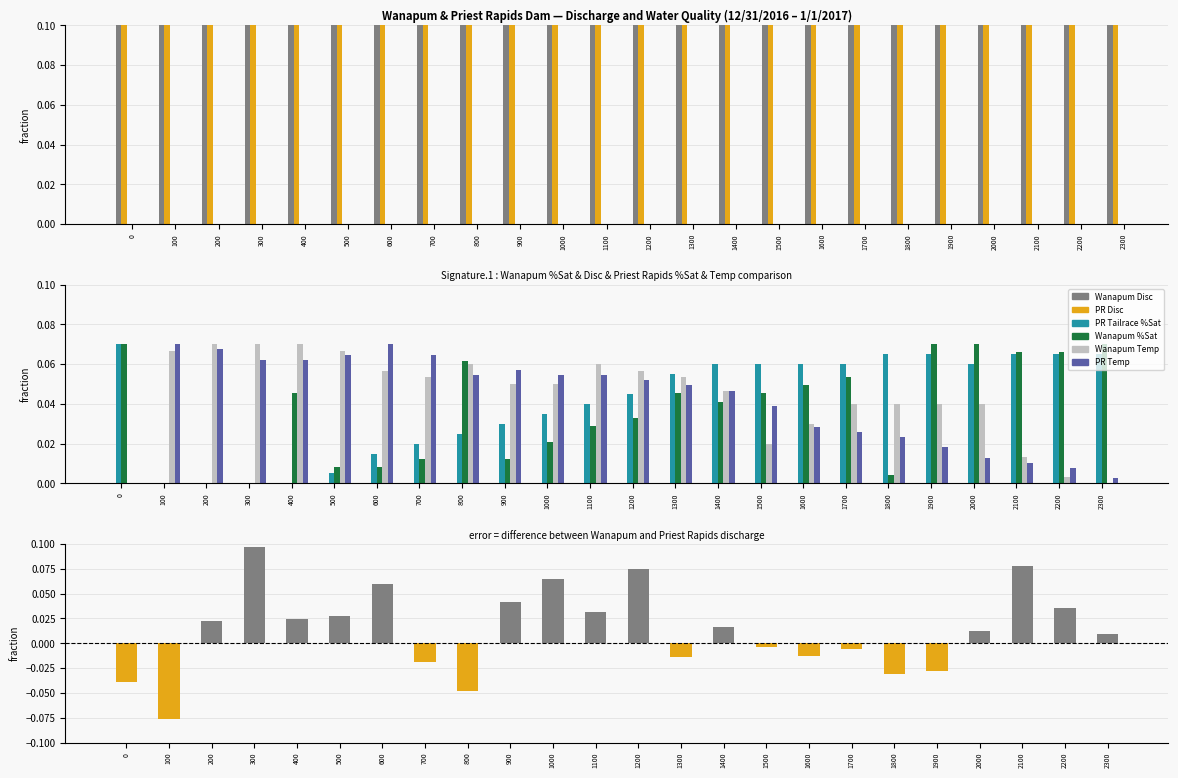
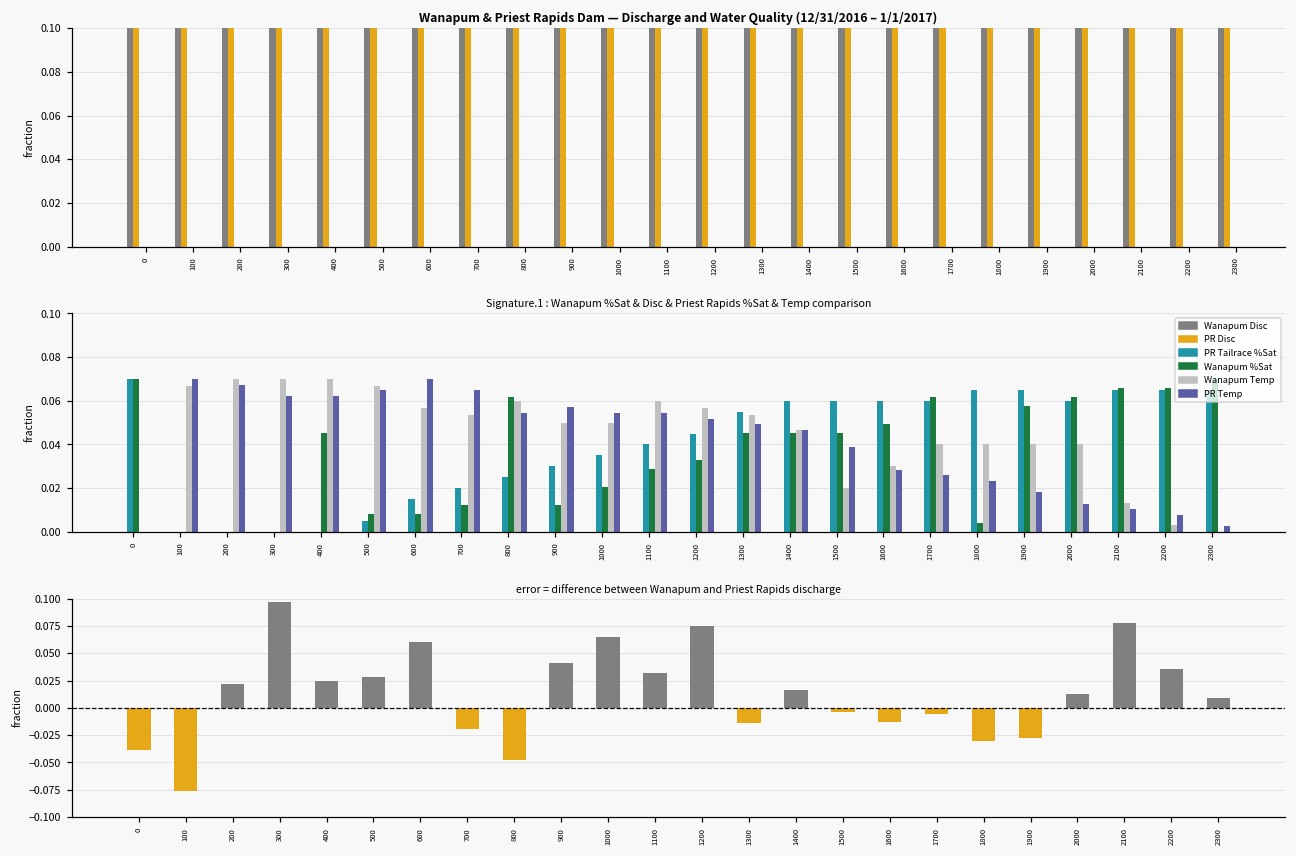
Signature.1 : Wanapum %Sat & Disc & Priest Rapids %Sat & Temp comparison, Wanapum %Sat, 1400: 0.041 -> 0.045
Signature.1 : Wanapum %Sat & Disc & Priest Rapids %Sat & Temp comparison, Wanapum %Sat, 1700: 0.054 -> 0.062
Signature.1 : Wanapum %Sat & Disc & Priest Rapids %Sat & Temp comparison, Wanapum %Sat, 1900: 0.070 -> 0.058
Signature.1 : Wanapum %Sat & Disc & Priest Rapids %Sat & Temp comparison, Wanapum %Sat, 2000: 0.070 -> 0.062
